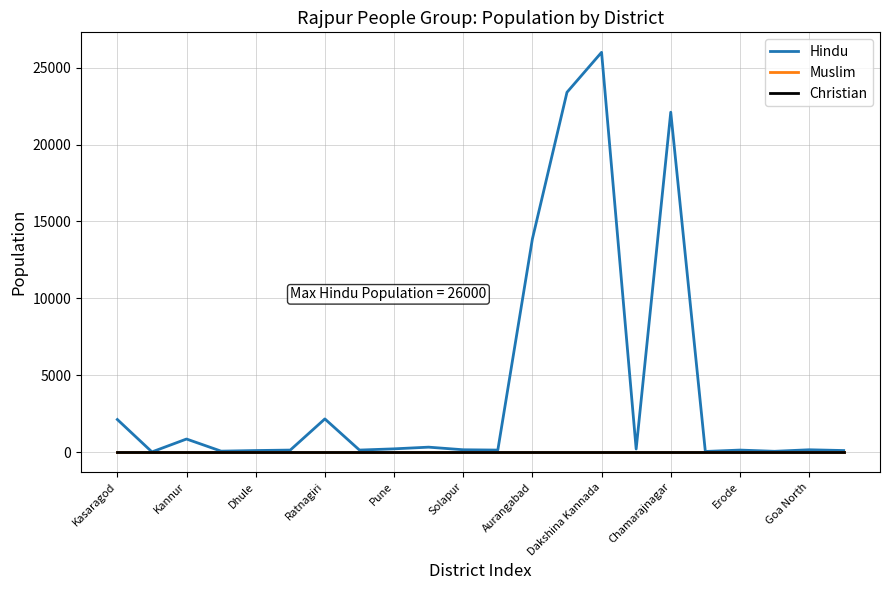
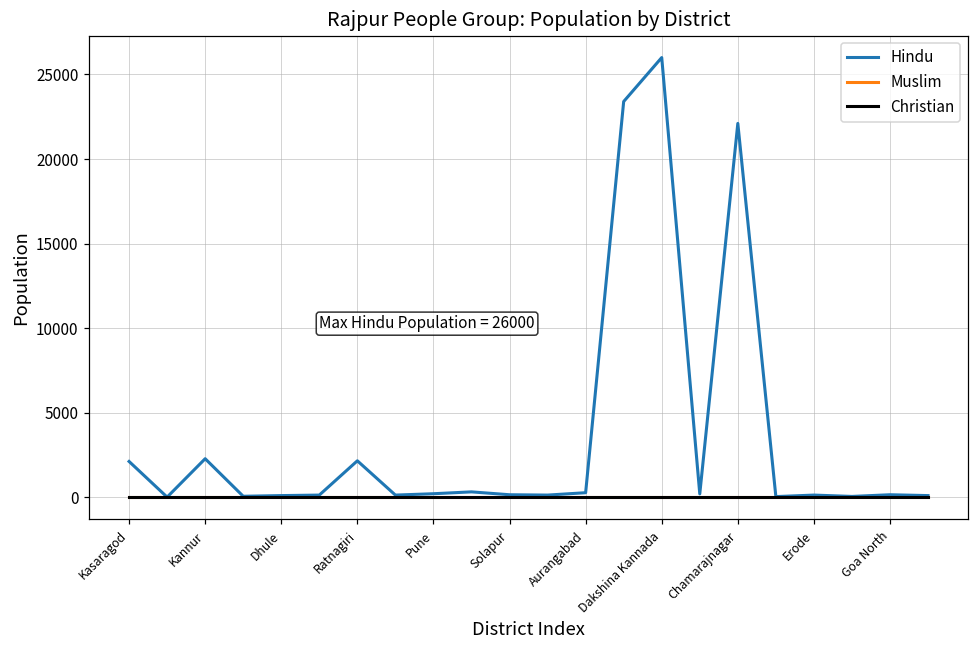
Hindu, Kannur: 800 -> 2300
Hindu, Aurangabad: 13900 -> 300
